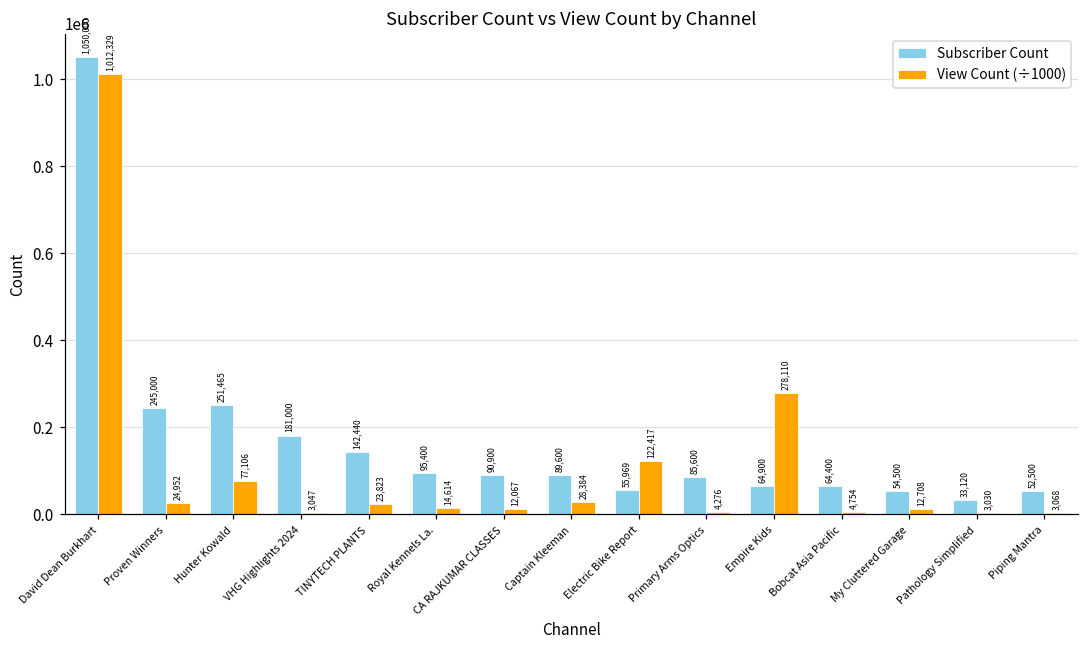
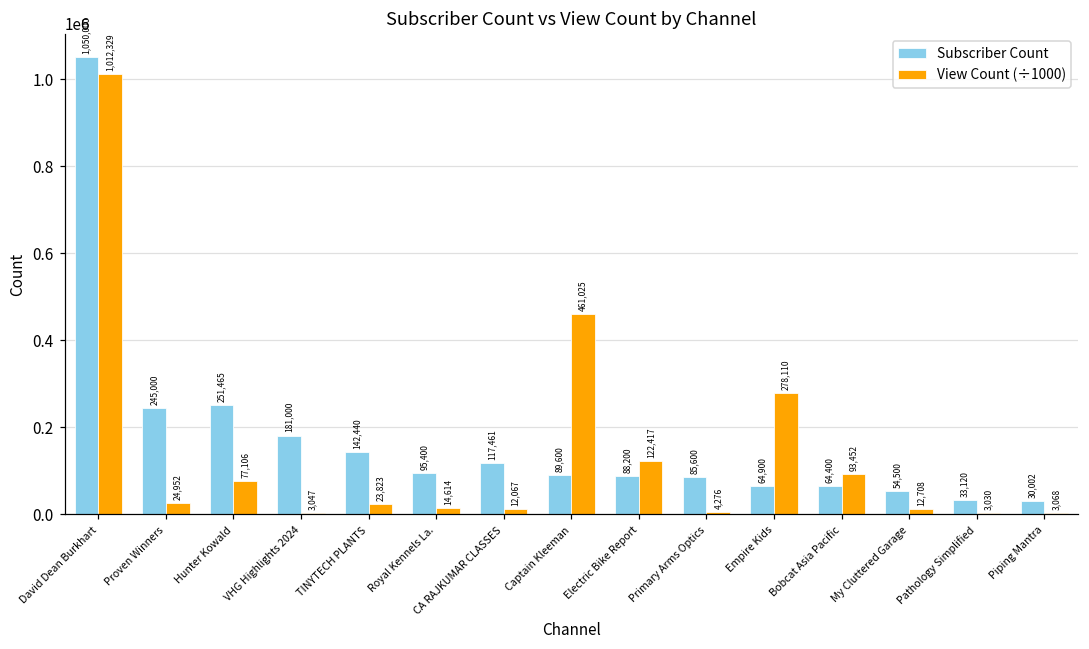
Subscriber Count, CA RAJKUMAR CLASSES: 90,900 -> 117,461
View Count (÷1000), Captain Kleeman: 28,384 -> 461,025
Subscriber Count, Electric Bike Report: 55,969 -> 88,200
View Count (÷1000), Bobcat Asia Pacific: 4,754 -> 93,452
Subscriber Count, Piping Mantra: 52,500 -> 30,002
